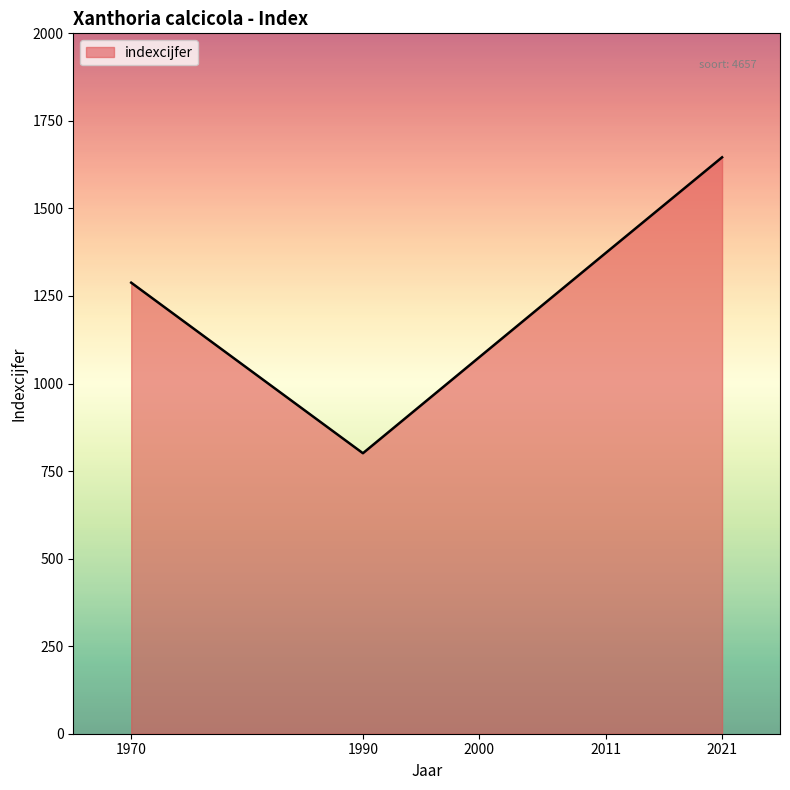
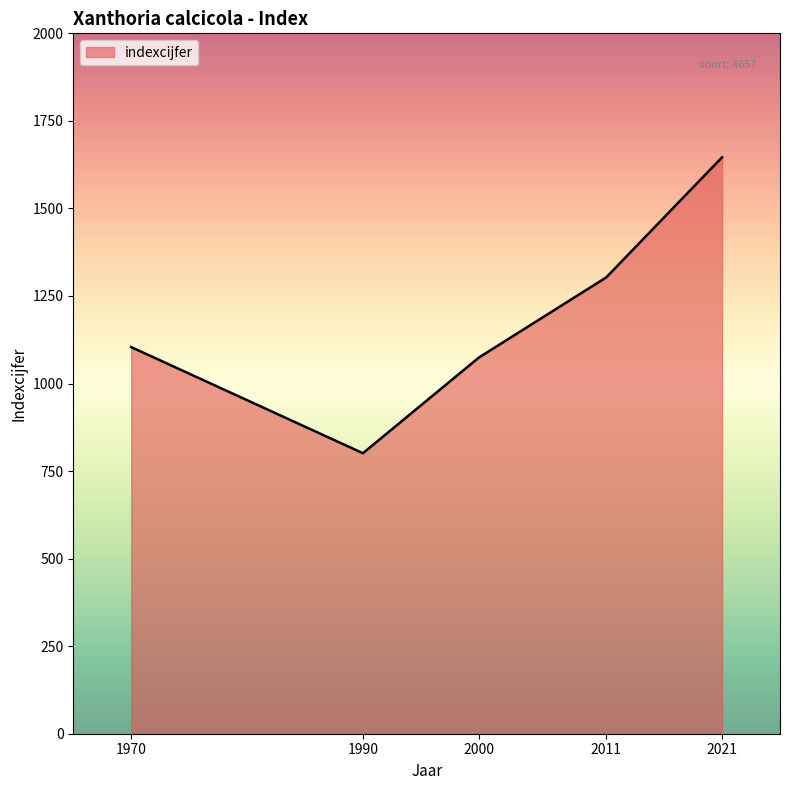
1970: 1290 -> 1100
2011: 1370 -> 1300
